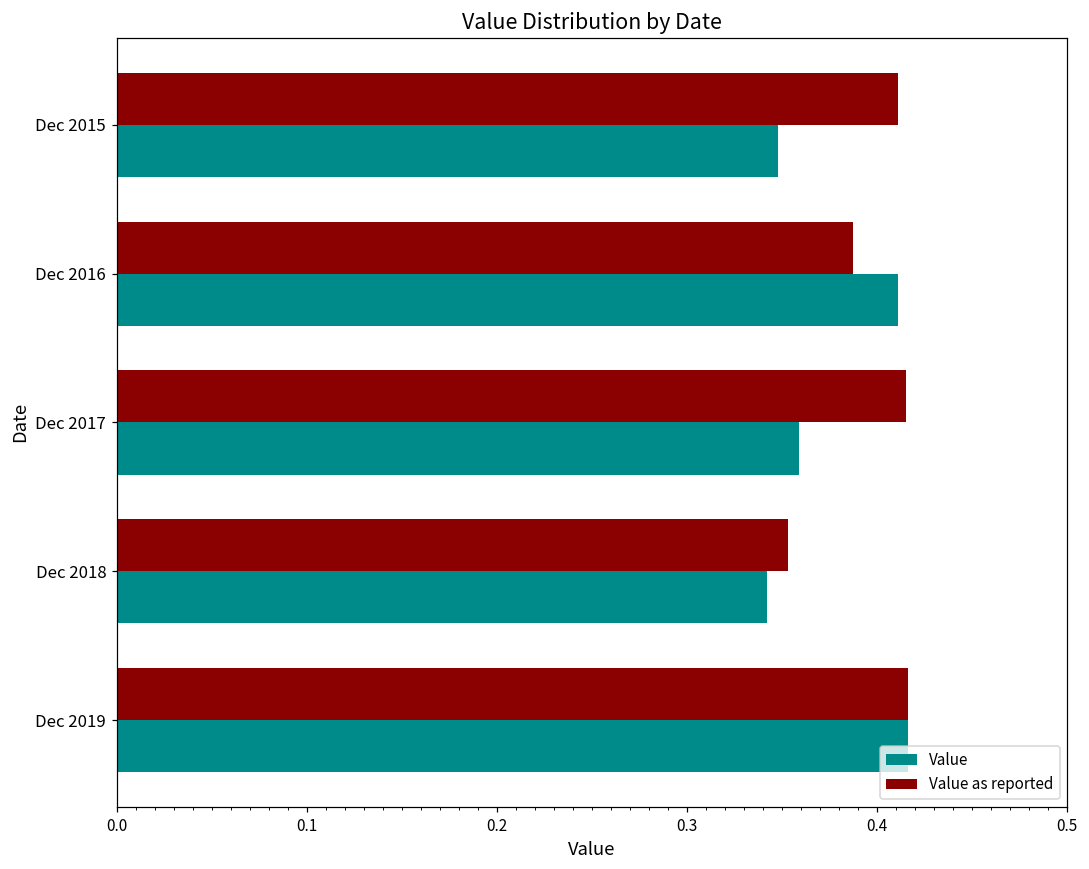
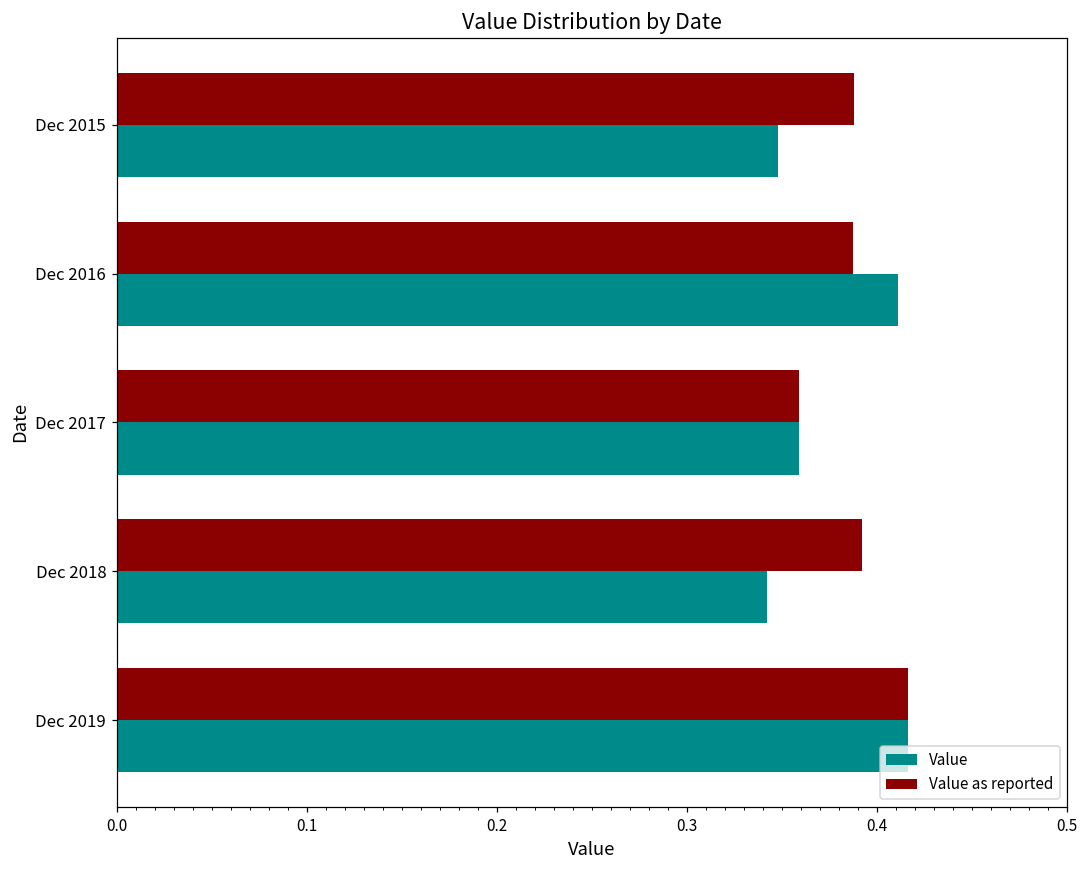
Value as reported, Dec 2015: 0.411 -> 0.388
Value as reported, Dec 2017: 0.415 -> 0.359
Value as reported, Dec 2018: 0.353 -> 0.392
